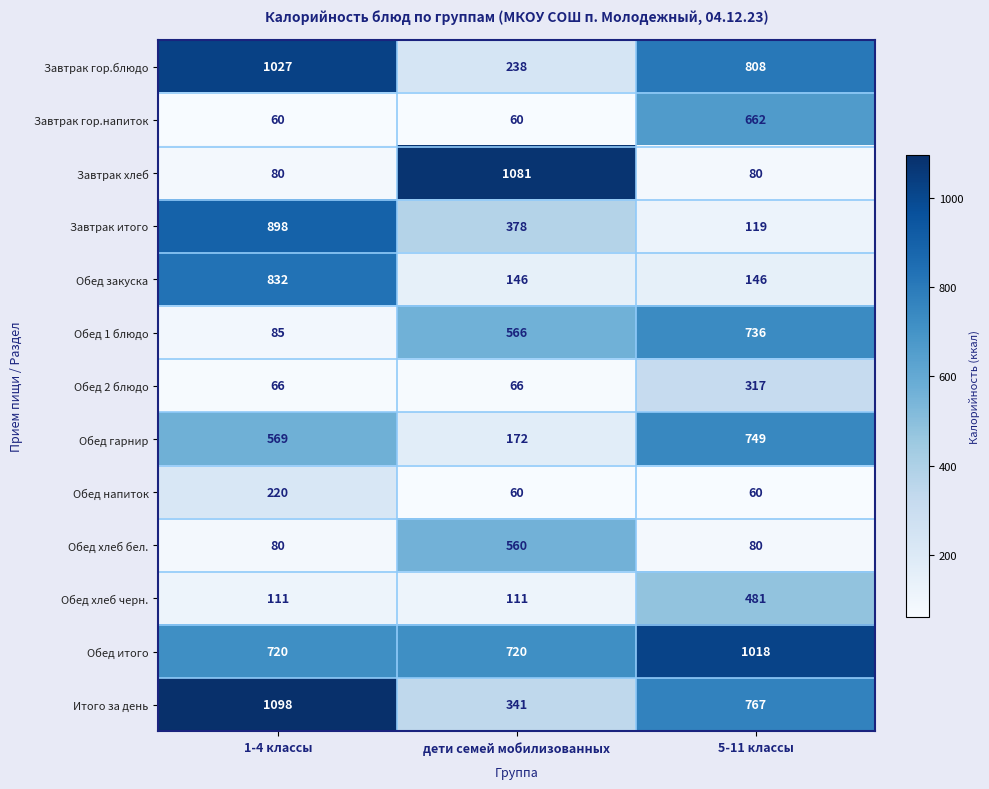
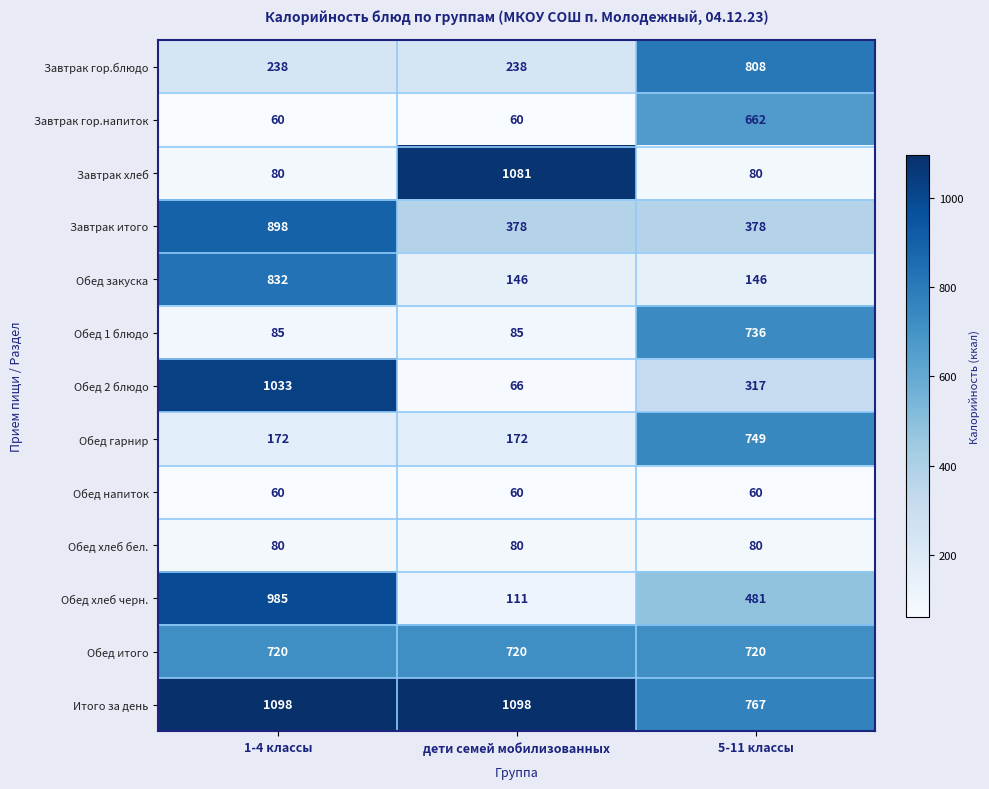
Завтрак гор.блюдо, 1-4 классы: 1027 -> 238
Завтрак итого, 5-11 классы: 119 -> 378
Обед 1 блюдо, дети семей мобилизованных: 566 -> 85
Обед 2 блюдо, 1-4 классы: 66 -> 1033
Обед гарнир, 1-4 классы: 569 -> 172
Обед напиток, 1-4 классы: 220 -> 60
Обед хлеб бел., дети семей мобилизованных: 560 -> 80
Обед хлеб черн., 1-4 классы: 111 -> 985
Обед итого, 5-11 классы: 1018 -> 720
Итого за день, дети семей мобилизованных: 341 -> 1098
